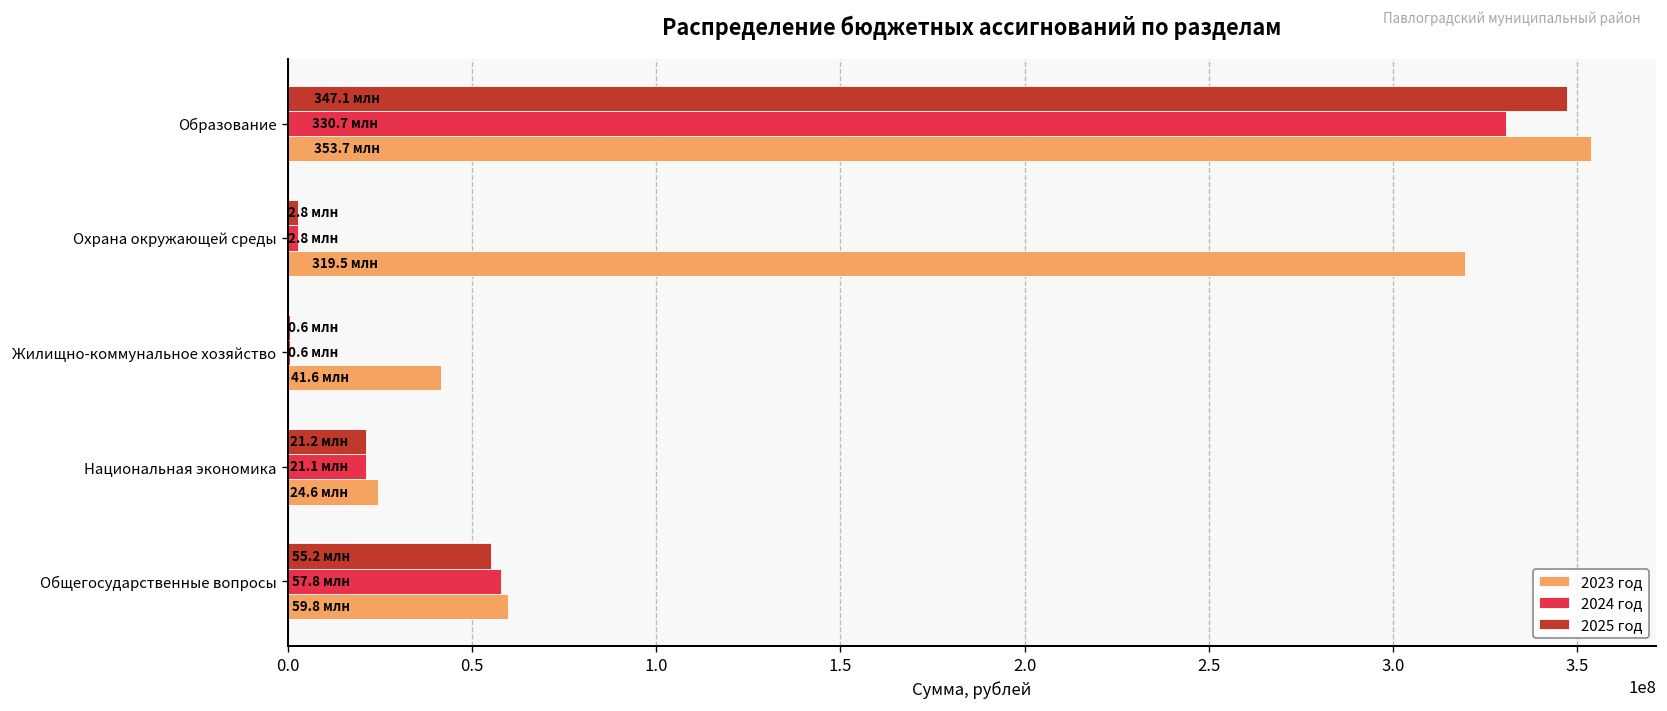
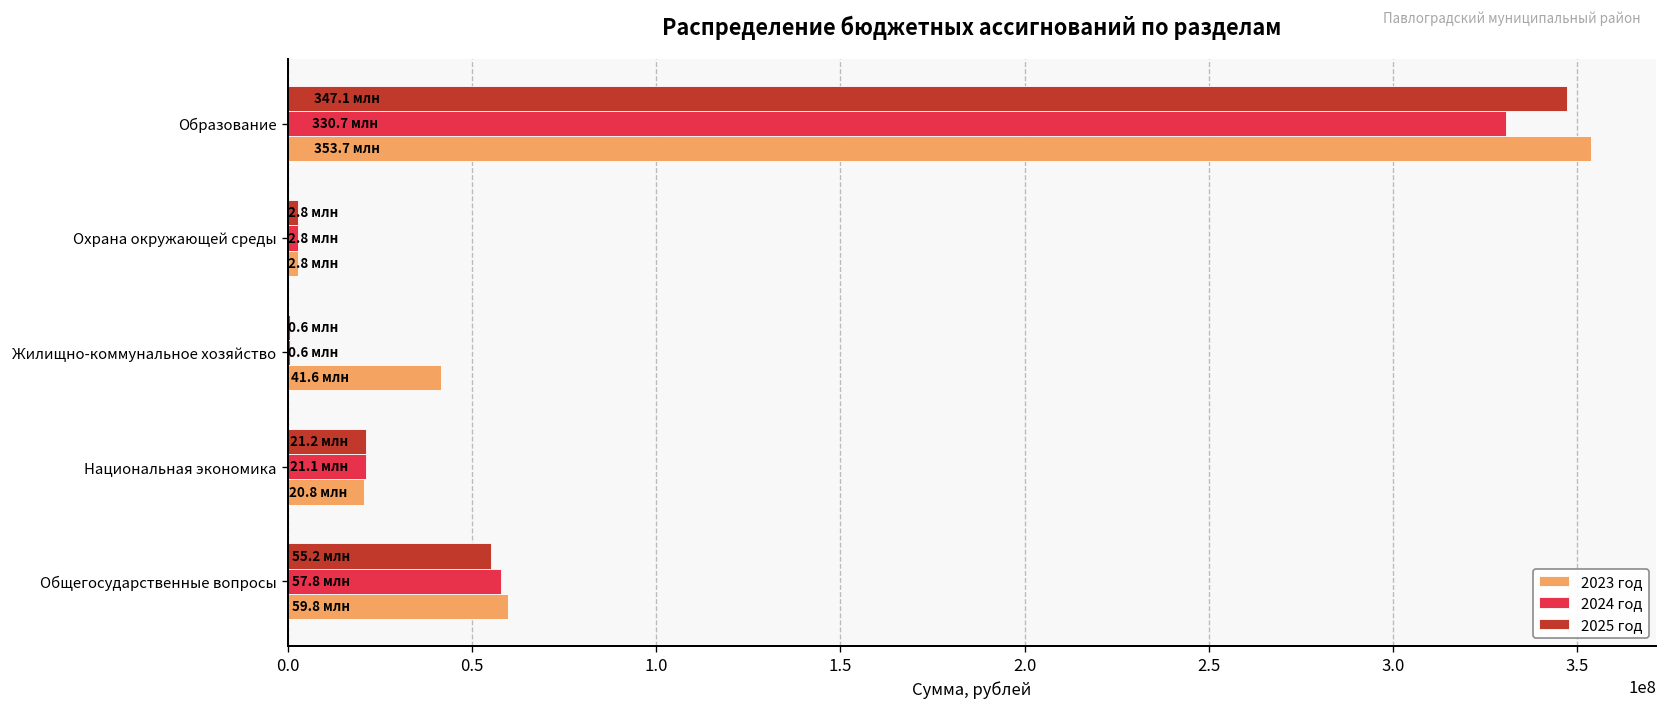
2023 год, Охрана окружающей среды: 319.5 -> 2.8
2023 год, Национальная экономика: 24.6 -> 20.8
